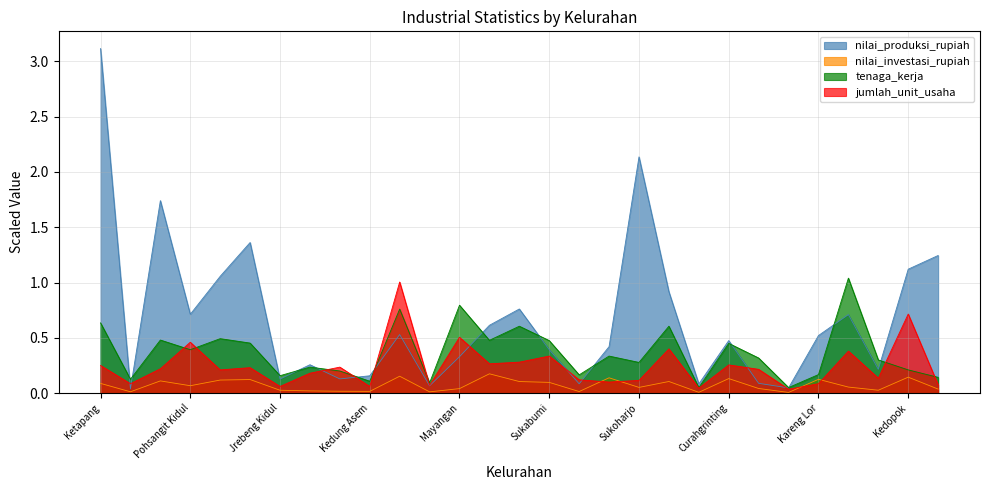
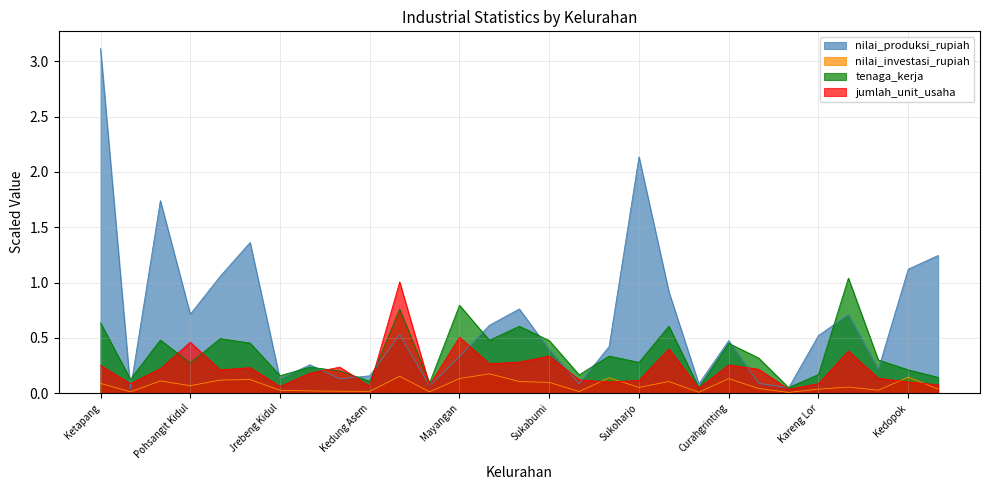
tenaga_kerja, Pohsangit Kidul: 0.39 -> 0.27
nilai_investasi_rupiah, Mayangan: 0.04 -> 0.13
nilai_investasi_rupiah, Kareng Lor: 0.12 -> 0.04
jumlah_unit_usaha, Kedopok: 0.72 -> 0.10
